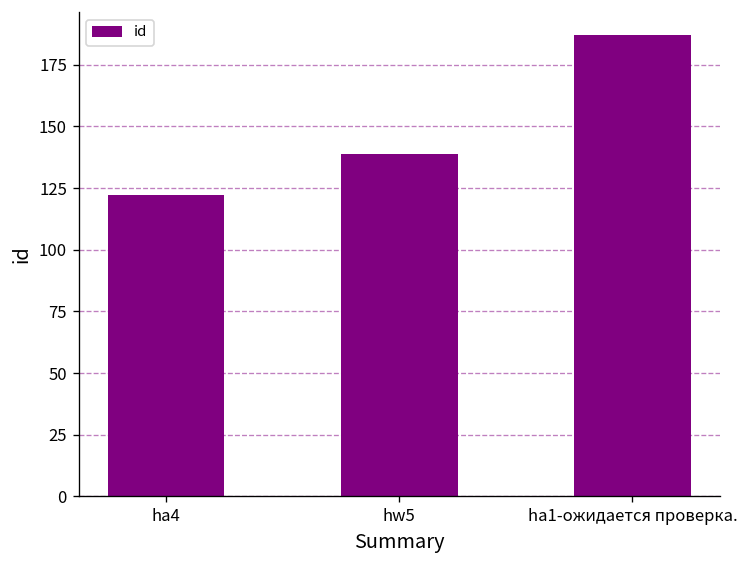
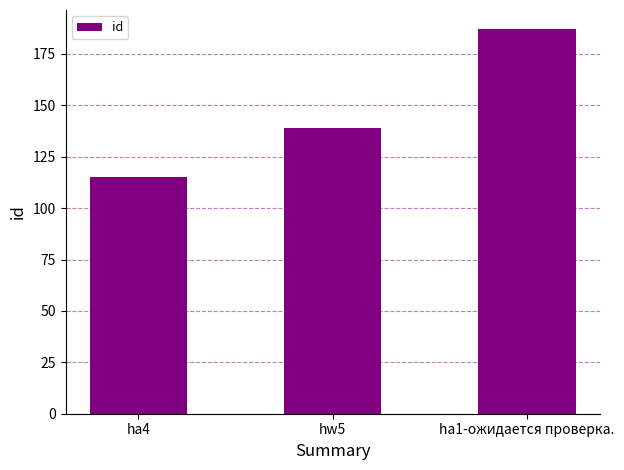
ha4: 122 -> 115
